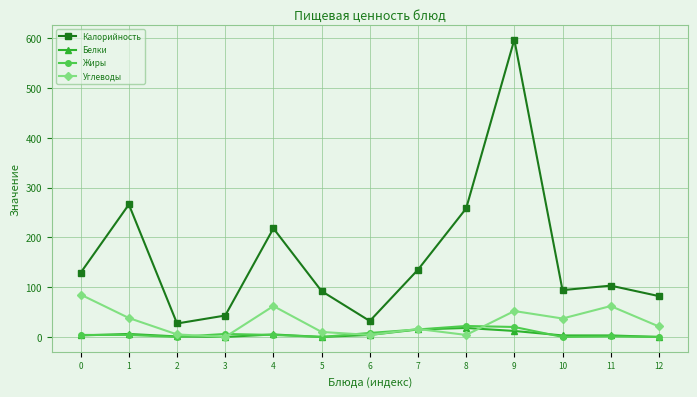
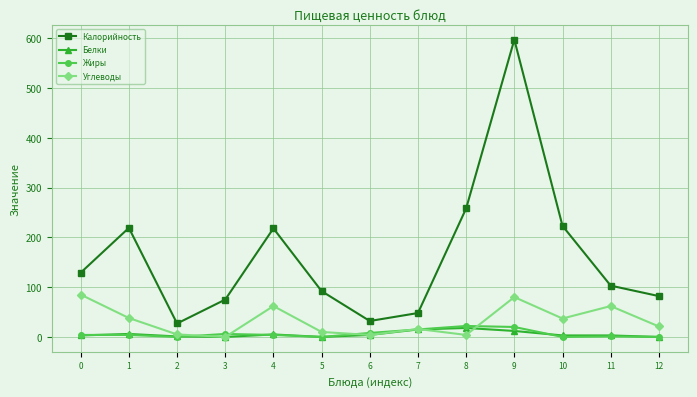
Калорийность, 1: 270 -> 220
Калорийность, 3: 40 -> 80
Калорийность, 7: 140 -> 50
Углеводы, 9: 50 -> 80
Калорийность, 10: 90 -> 220
